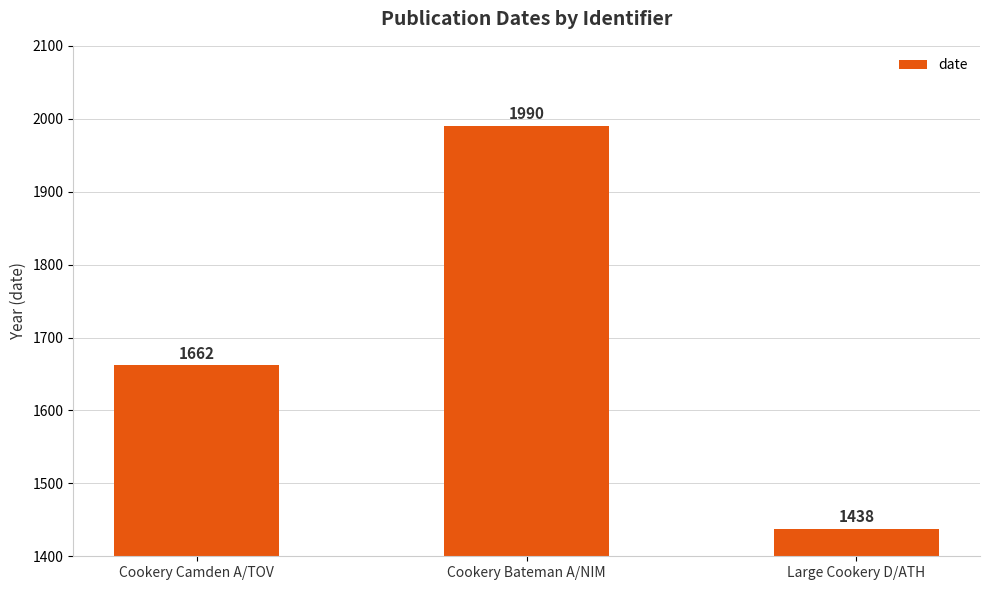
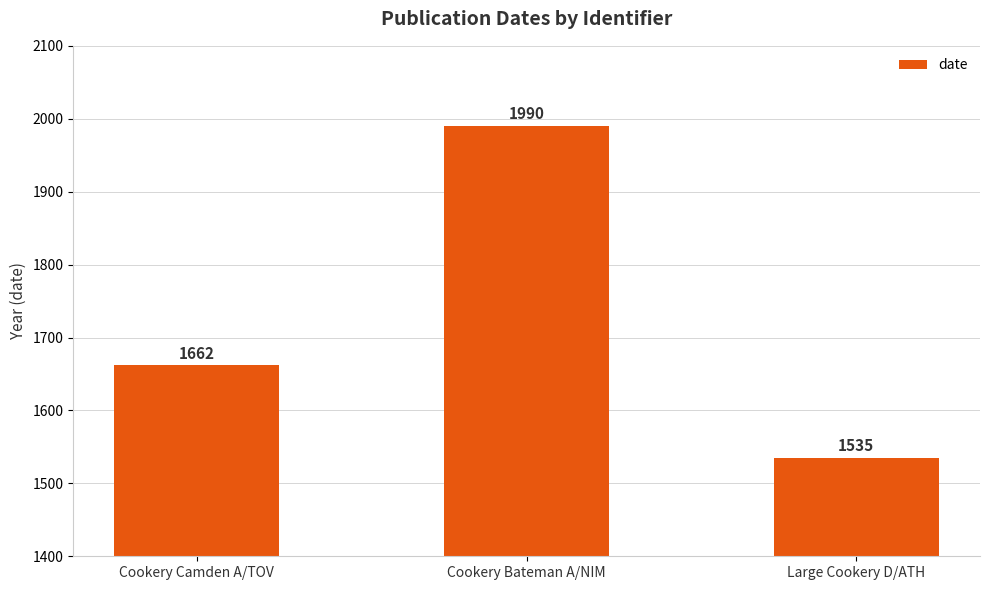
Large Cookery D/ATH: 1438 -> 1535
